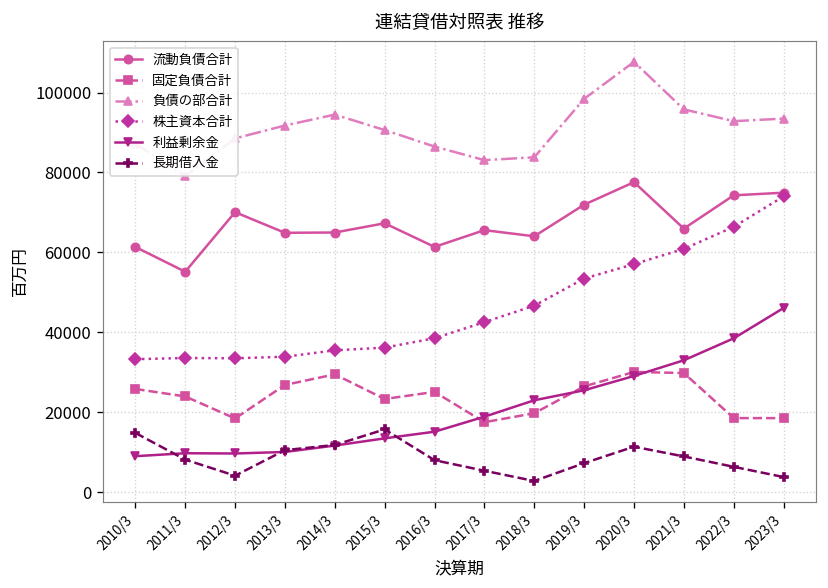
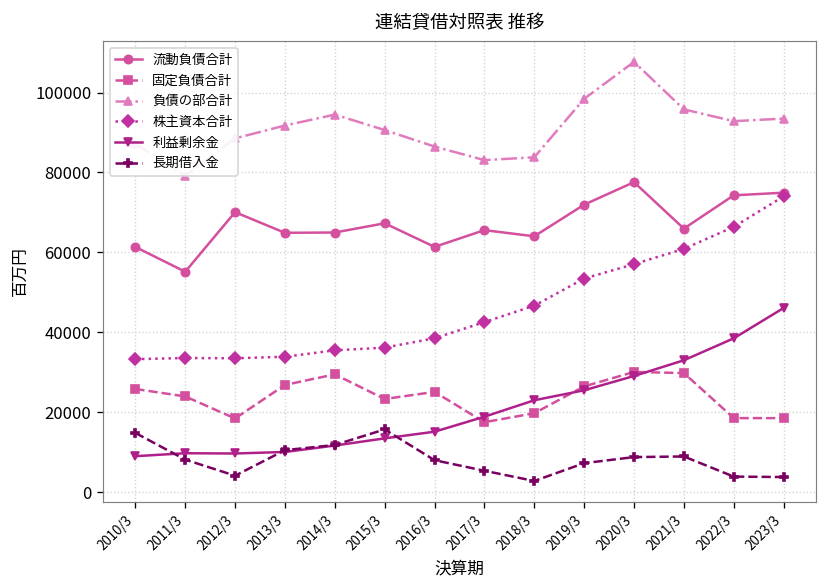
長期借入金, 2020/3: 11000 -> 9000
長期借入金, 2022/3: 6000 -> 4000
